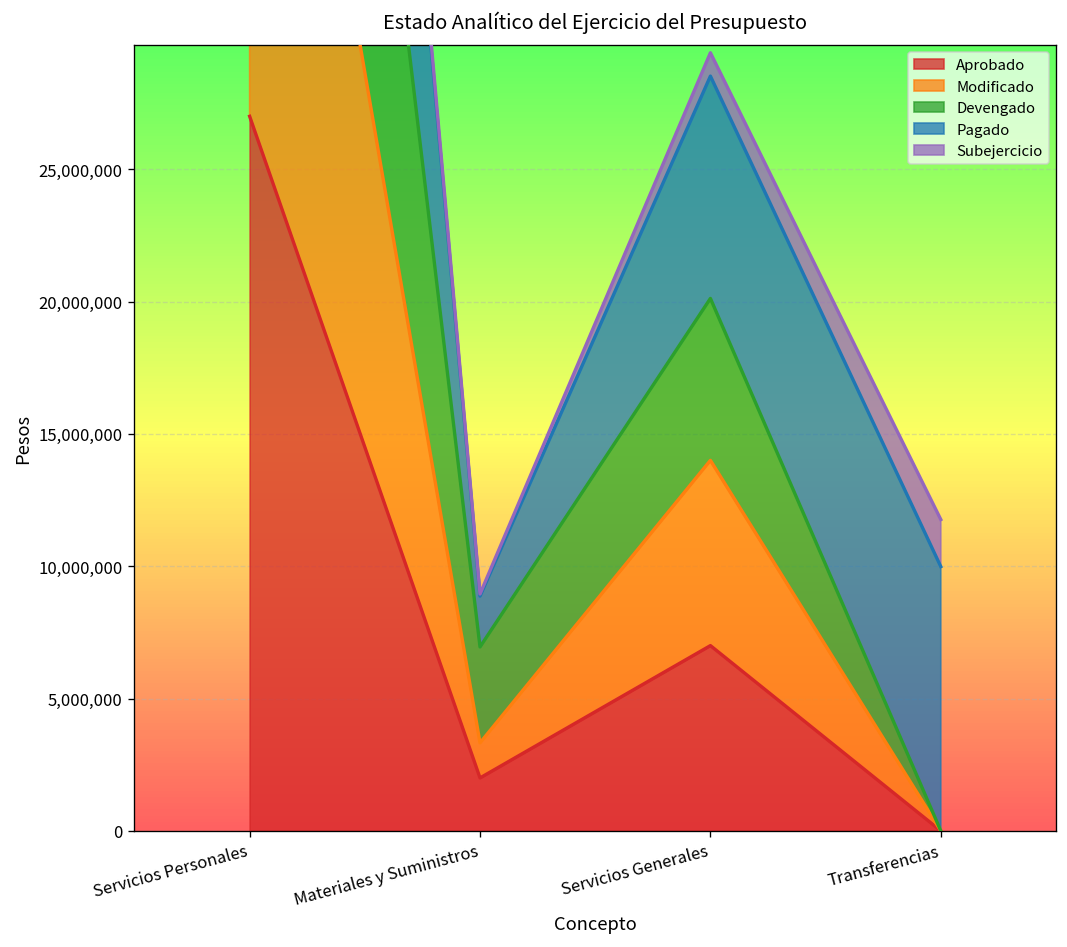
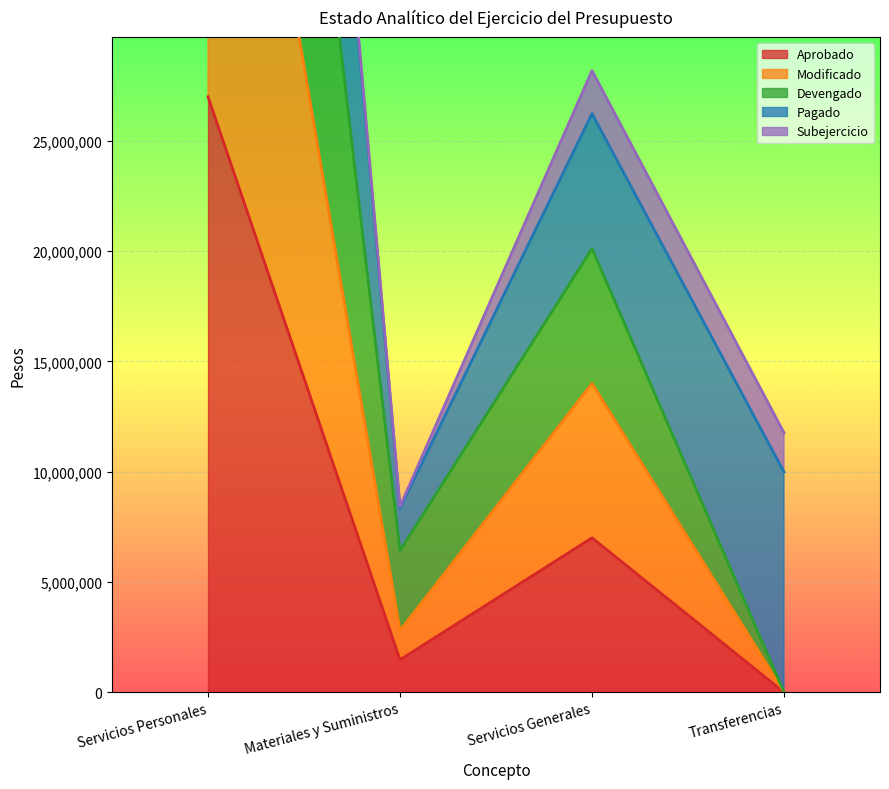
Aprobado, Materiales y Suministros: 2,000,000 -> 1,500,000
Pagado, Servicios Generales: 8,400,000 -> 6,100,000
Subejercicio, Servicios Generales: 900,000 -> 1,900,000
